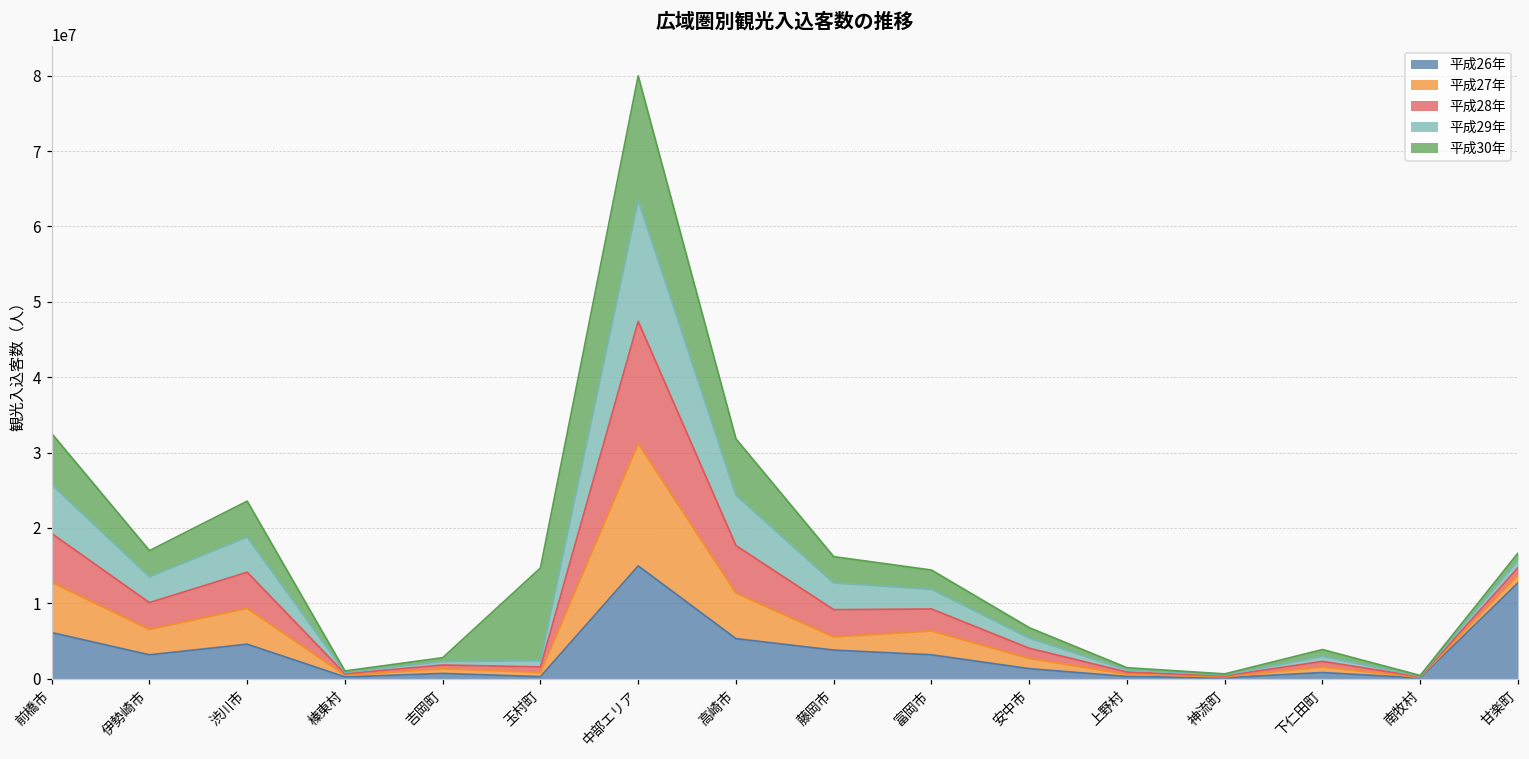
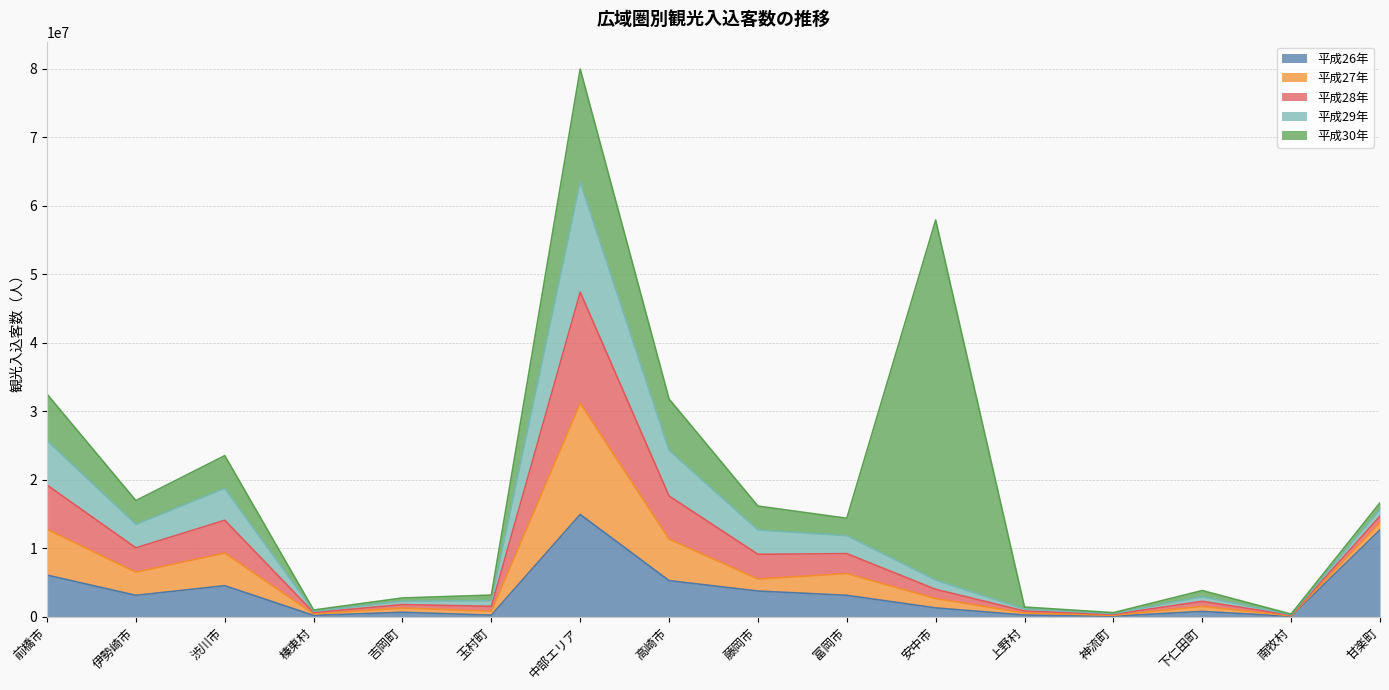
平成30年, 玉村町: 12000000 -> 1000000
平成30年, 安中市: 1000000 -> 53000000
